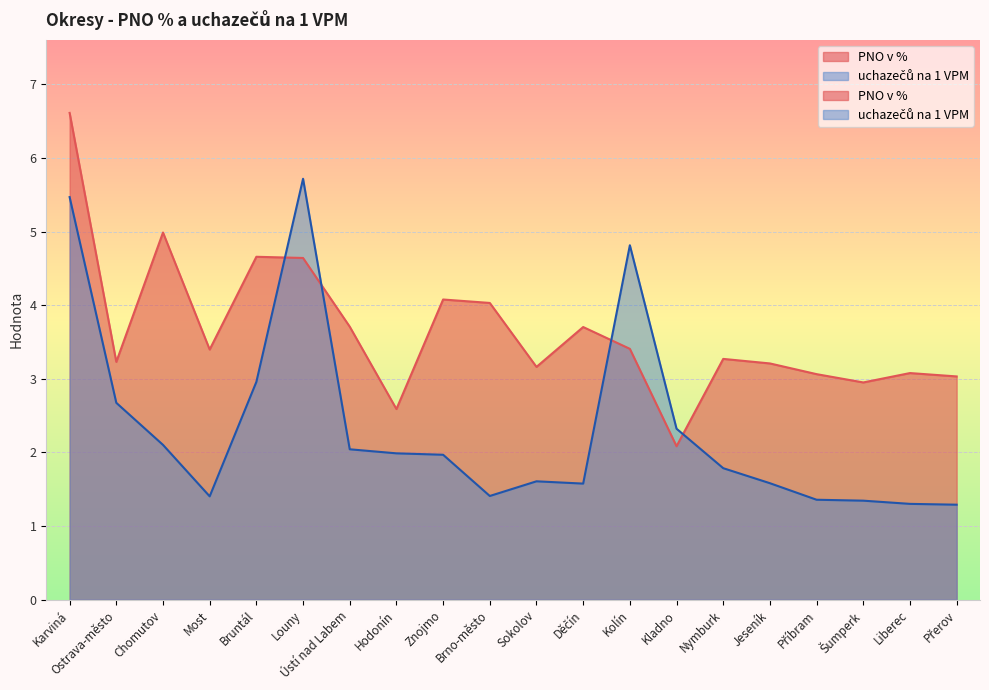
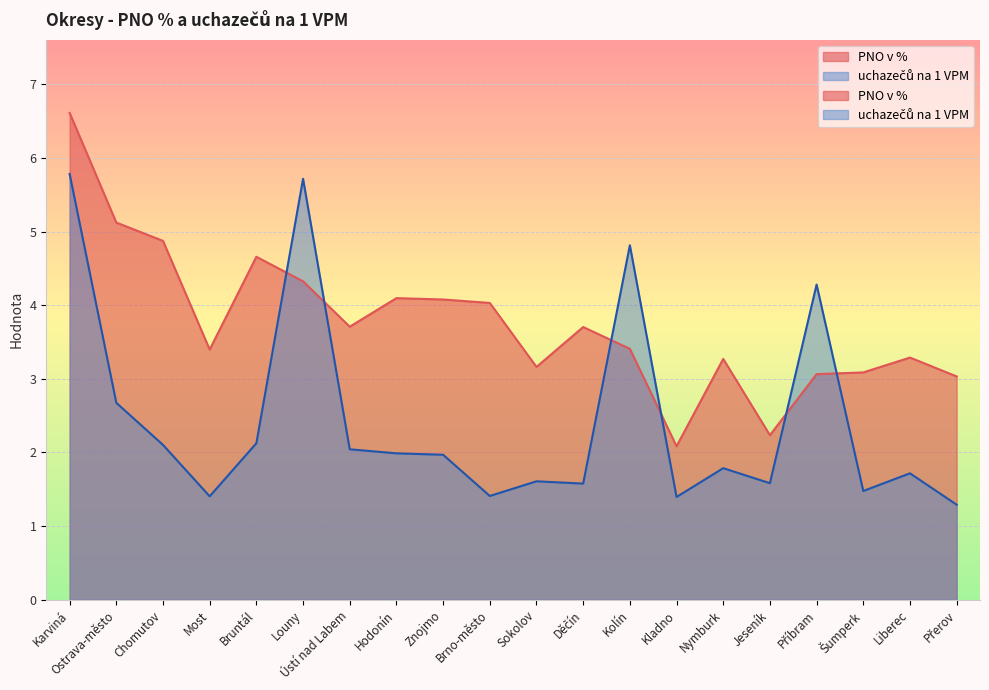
uchazečů na 1 VPM, Karviná: 5.5 -> 5.8
PNO v %, Ostrava-město: 3.2 -> 5.1
PNO v %, Chomutov: 5.0 -> 4.9
uchazečů na 1 VPM, Bruntál: 3.0 -> 2.1
PNO v %, Louny: 4.6 -> 4.3
PNO v %, Hodonín: 2.6 -> 4.1
uchazečů na 1 VPM, Kladno: 2.3 -> 1.4
PNO v %, Jeseník: 3.2 -> 2.2
uchazečů na 1 VPM, Příbram: 1.4 -> 4.3
PNO v %, Šumperk: 3.0 -> 3.1
uchazečů na 1 VPM, Šumperk: 1.3 -> 1.5
PNO v %, Liberec: 3.1 -> 3.3
uchazečů na 1 VPM, Liberec: 1.3 -> 1.7
